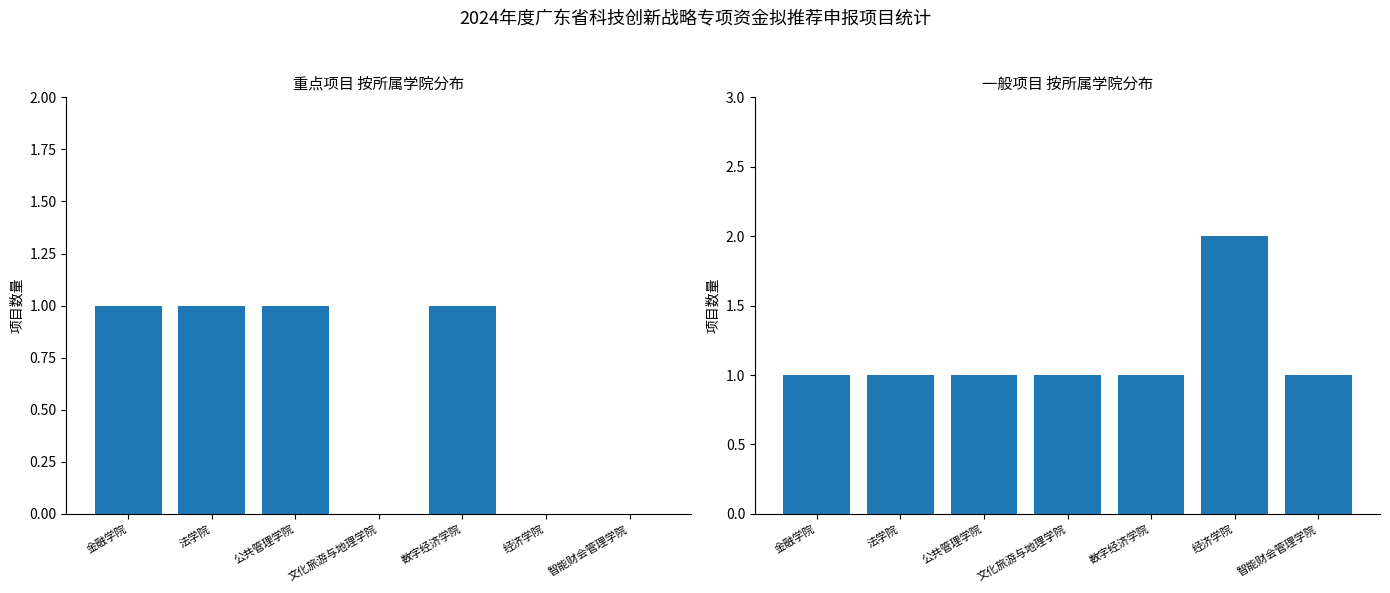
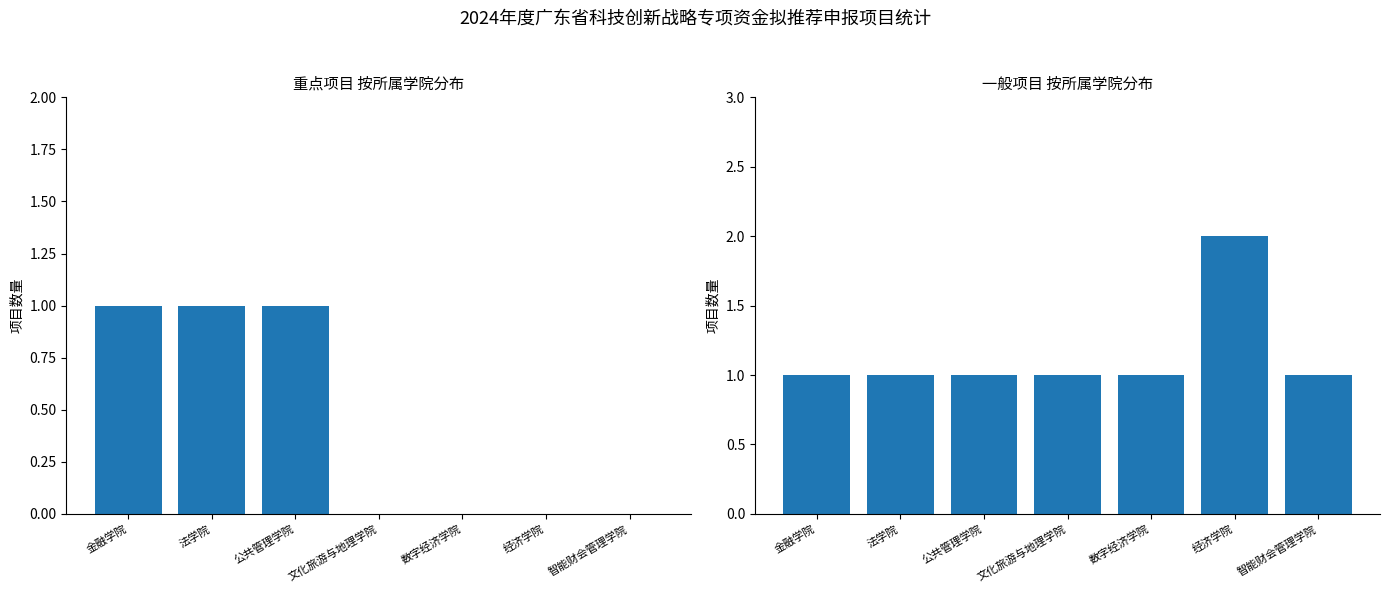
重点项目 按所属学院分布, 数字经济学院: 1 -> 0
